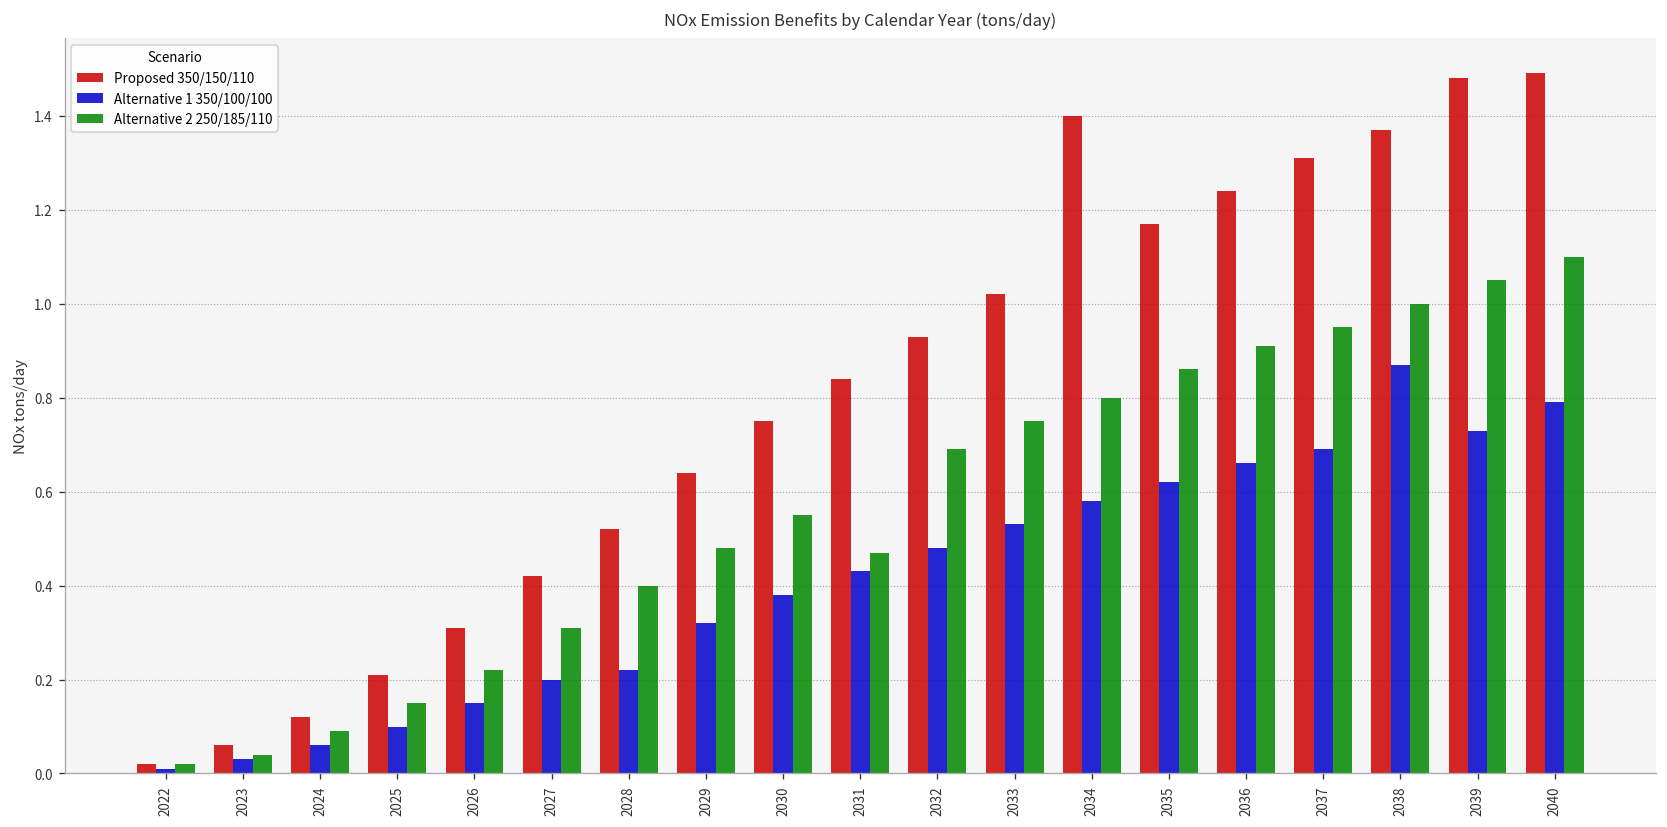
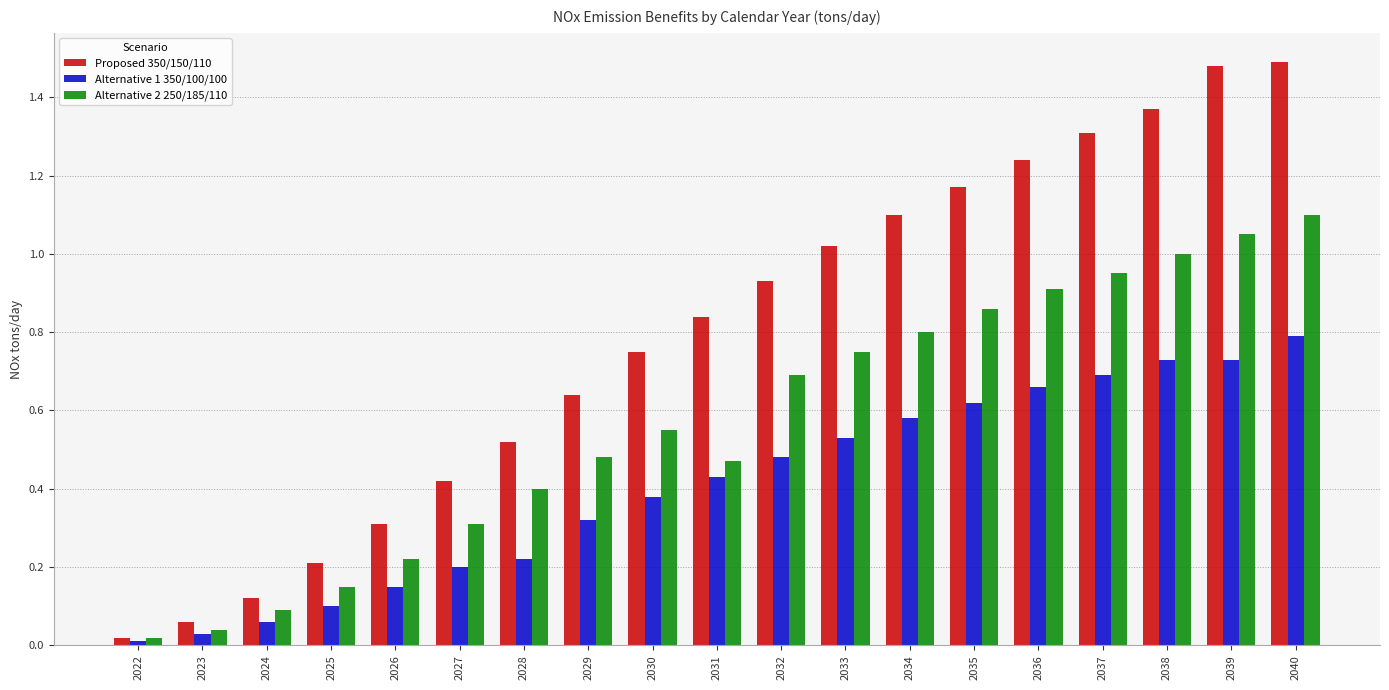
Proposed 350/150/110, 2034: 1.4 -> 1.1
Alternative 1 350/100/100, 2038: 0.87 -> 0.73
